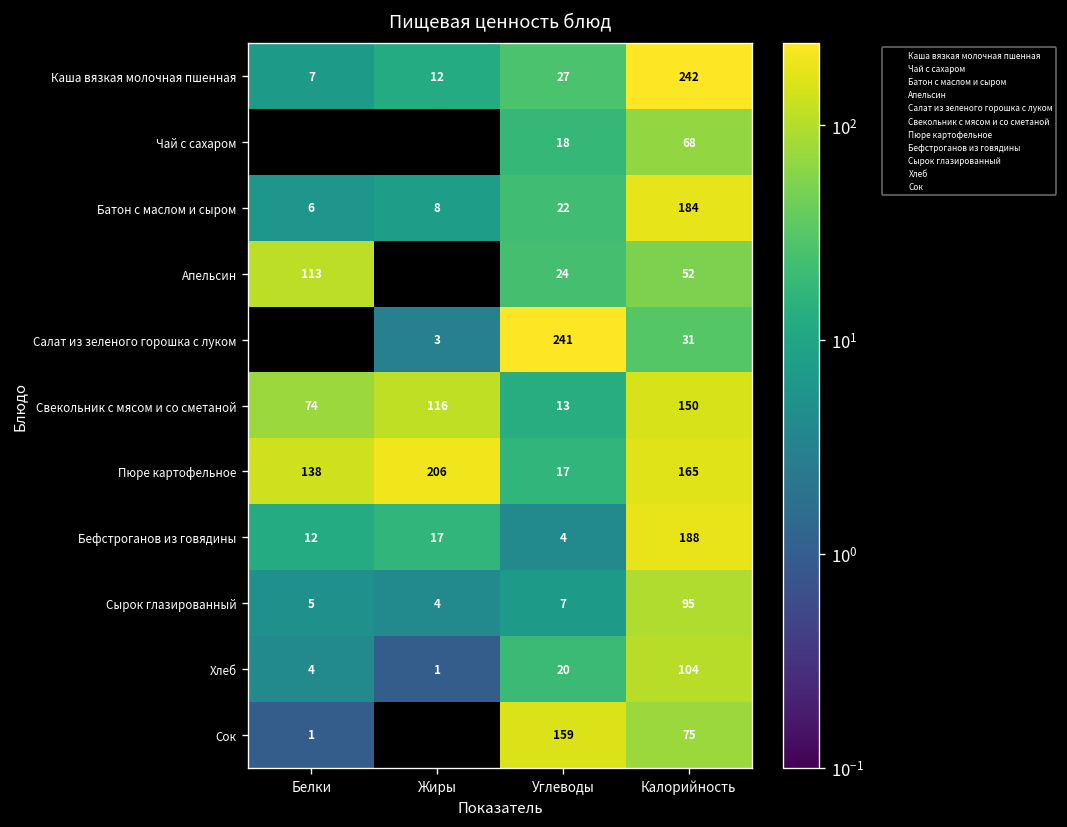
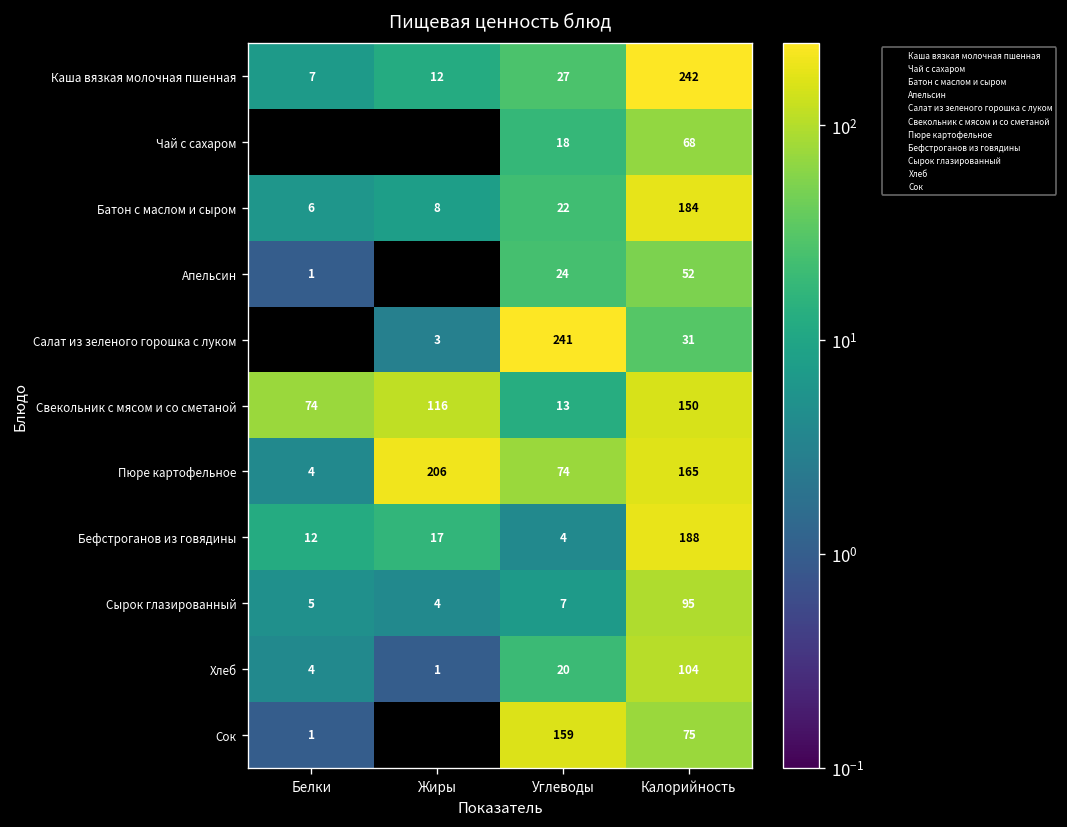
Апельсин, Белки: 113 -> 1
Пюре картофельное, Белки: 138 -> 4
Пюре картофельное, Углеводы: 17 -> 74
